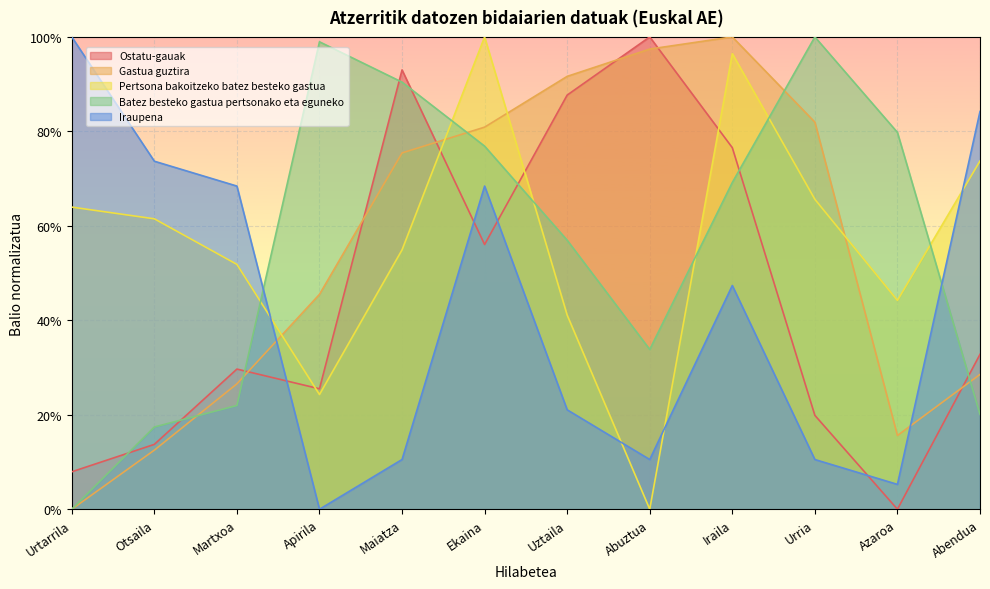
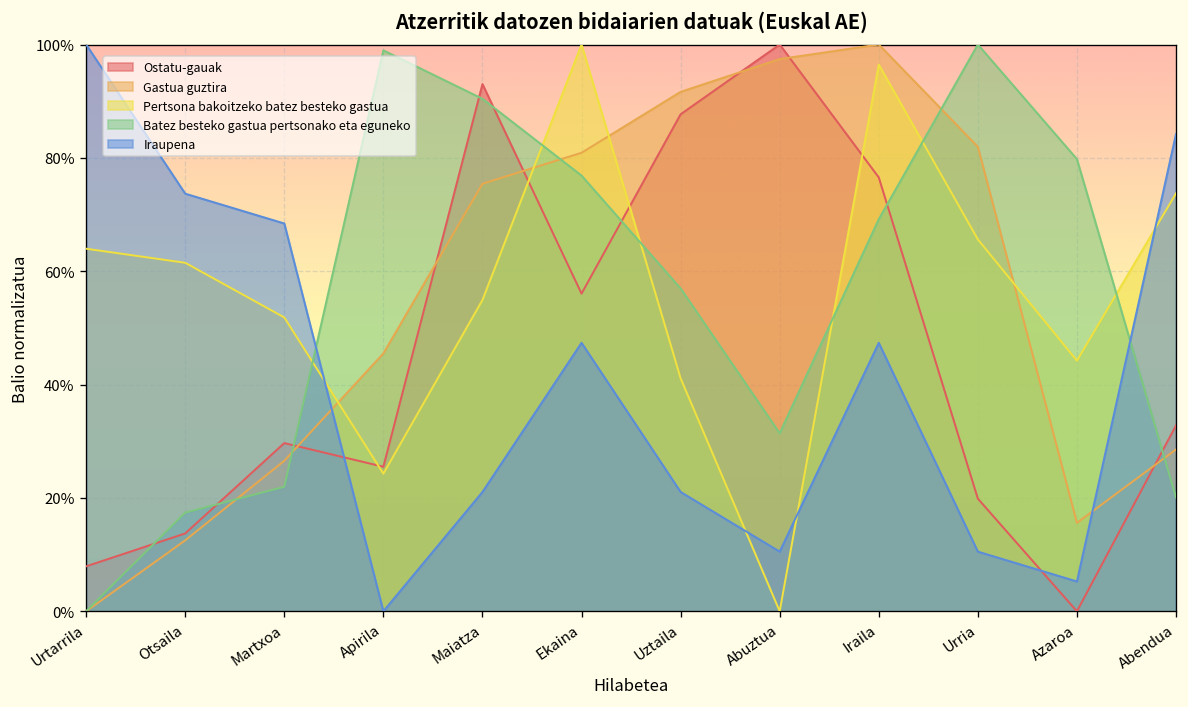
Iraupena, Maiatza: 11% -> 21%
Iraupena, Ekaina: 68% -> 47%
Batez besteko gastua pertsonako eta eguneko, Abuztua: 34% -> 31%
